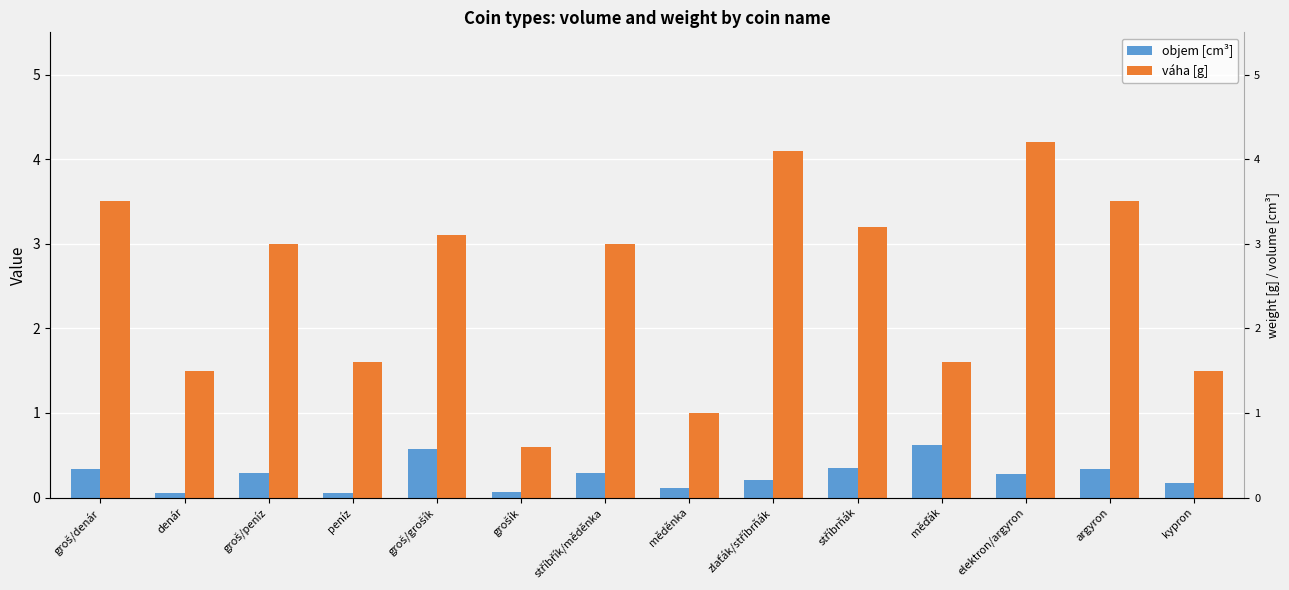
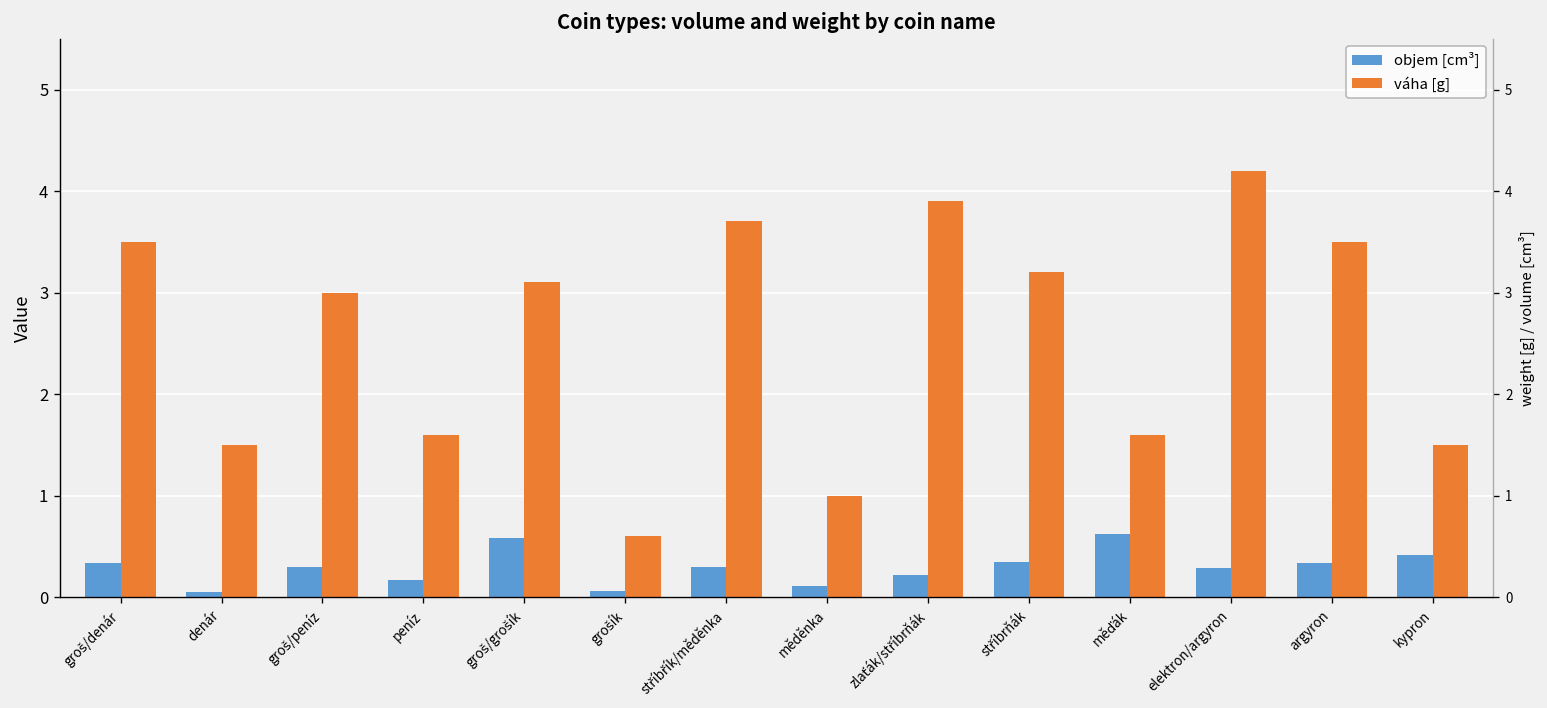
objem [cm³], peníz: 0.0 -> 0.2
váha [g], stříbřík/měděnka: 3.0 -> 3.7
váha [g], zlaťák/stříbrňák: 4.1 -> 3.9
objem [cm³], kypron: 0.2 -> 0.4
